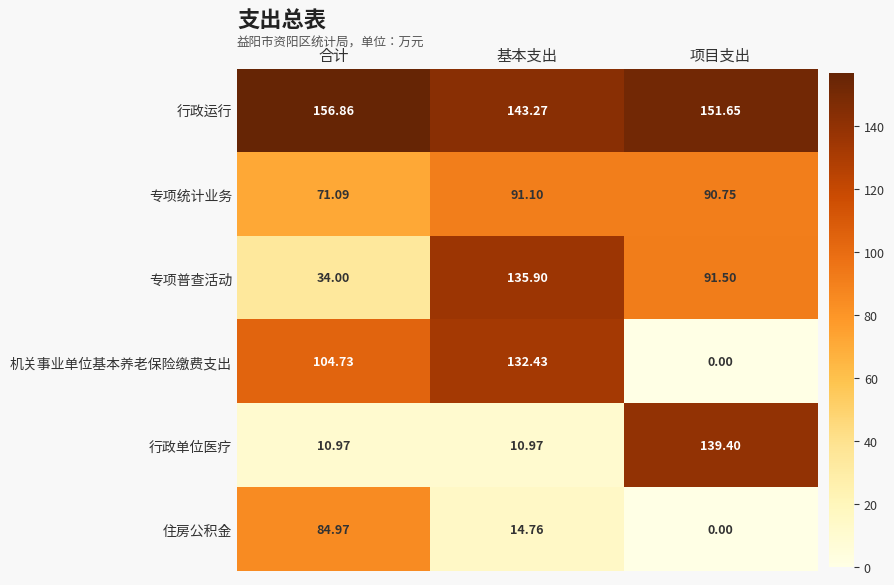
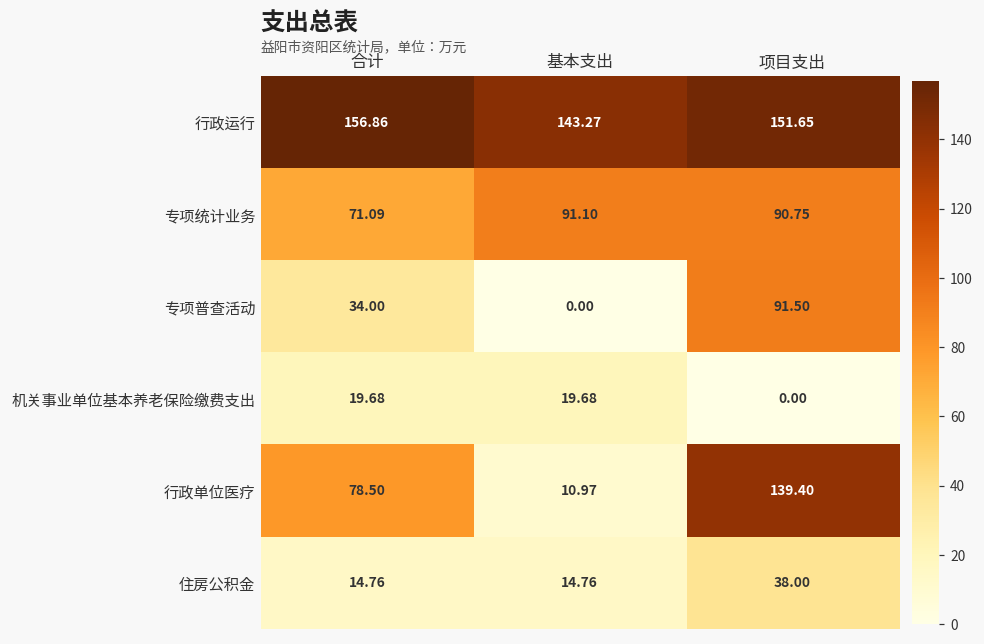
专项普查活动, 基本支出: 135.90 -> 0.00
机关事业单位基本养老保险缴费支出, 合计: 104.73 -> 19.68
机关事业单位基本养老保险缴费支出, 基本支出: 132.43 -> 19.68
行政单位医疗, 合计: 10.97 -> 78.50
住房公积金, 合计: 84.97 -> 14.76
住房公积金, 项目支出: 0.00 -> 38.00
